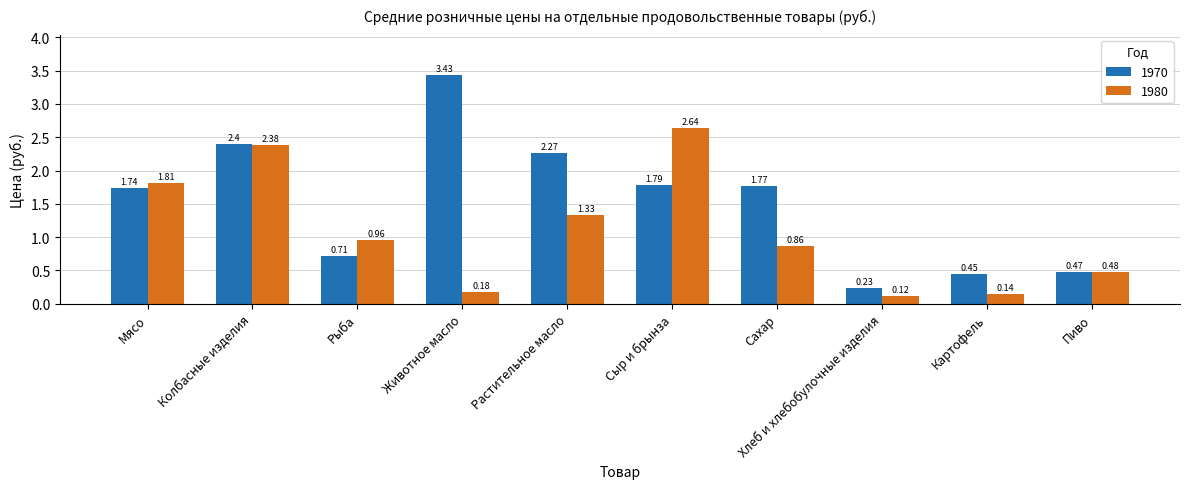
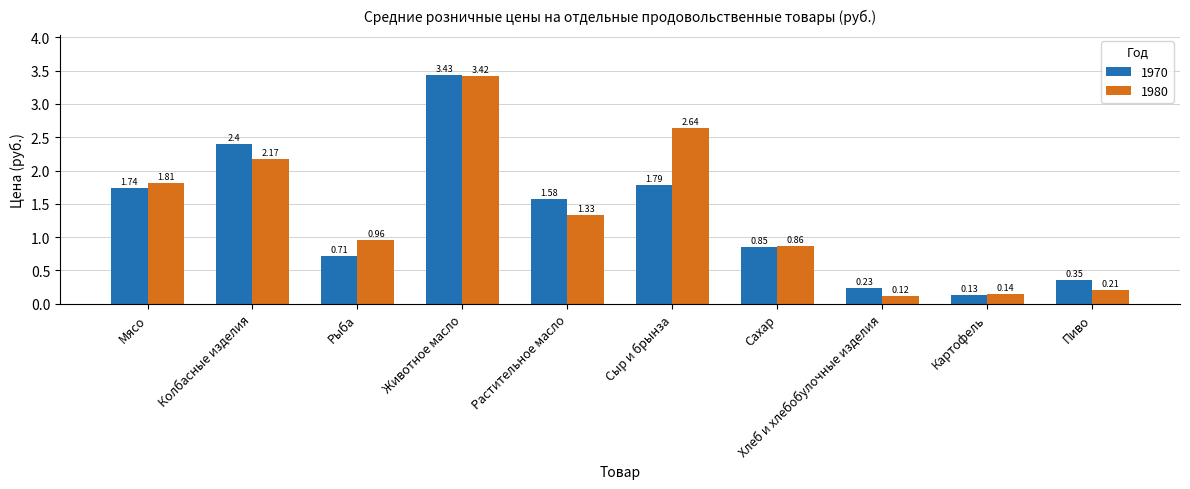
1980, Колбасные изделия: 2.38 -> 2.17
1980, Животное масло: 0.18 -> 3.42
1970, Растительное масло: 2.27 -> 1.58
1970, Сахар: 1.77 -> 0.85
1970, Картофель: 0.45 -> 0.13
1970, Пиво: 0.47 -> 0.35
1980, Пиво: 0.48 -> 0.21
